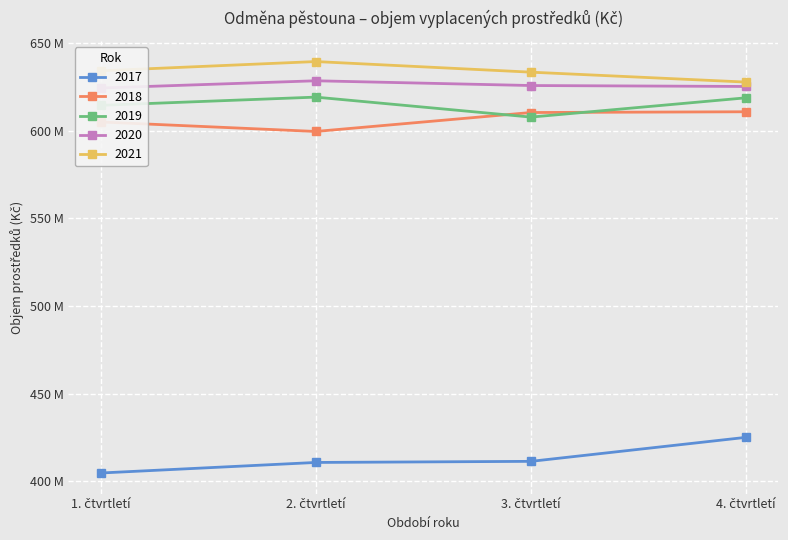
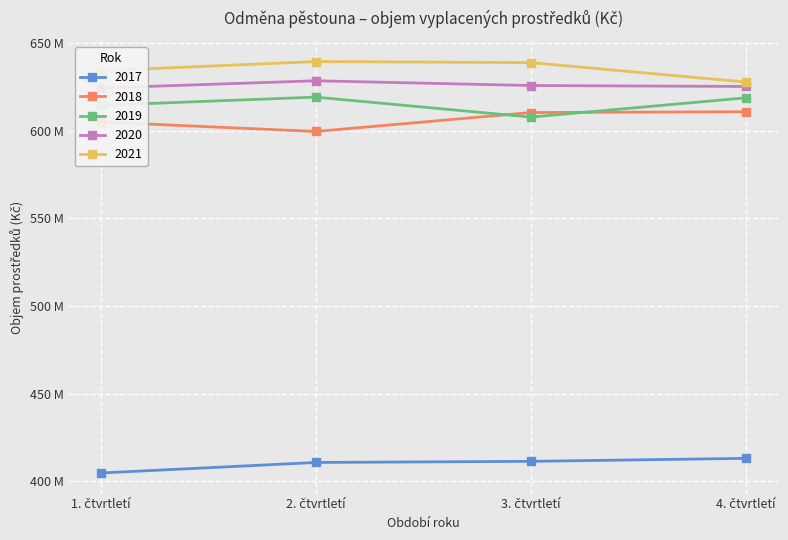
2021, 3. čtvrtletí: 633000000 -> 639000000
2017, 4. čtvrtletí: 425000000 -> 413000000
